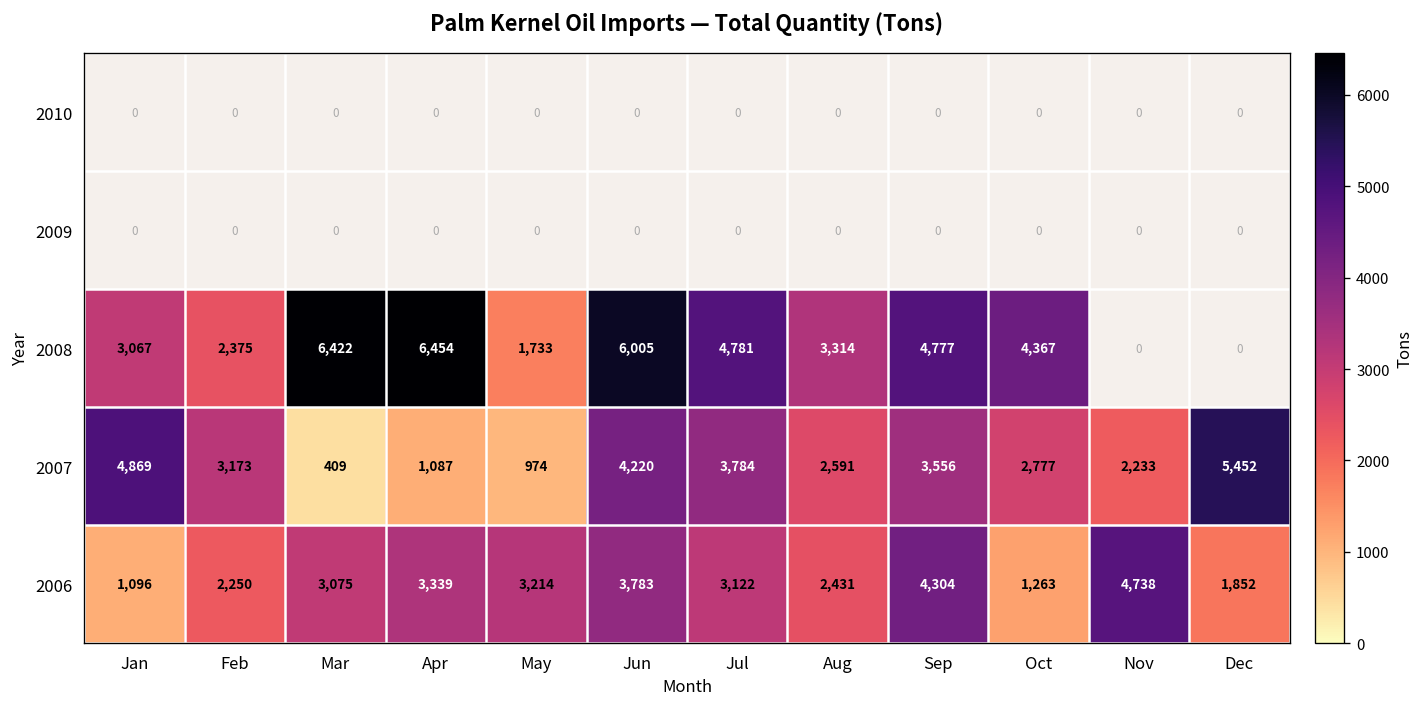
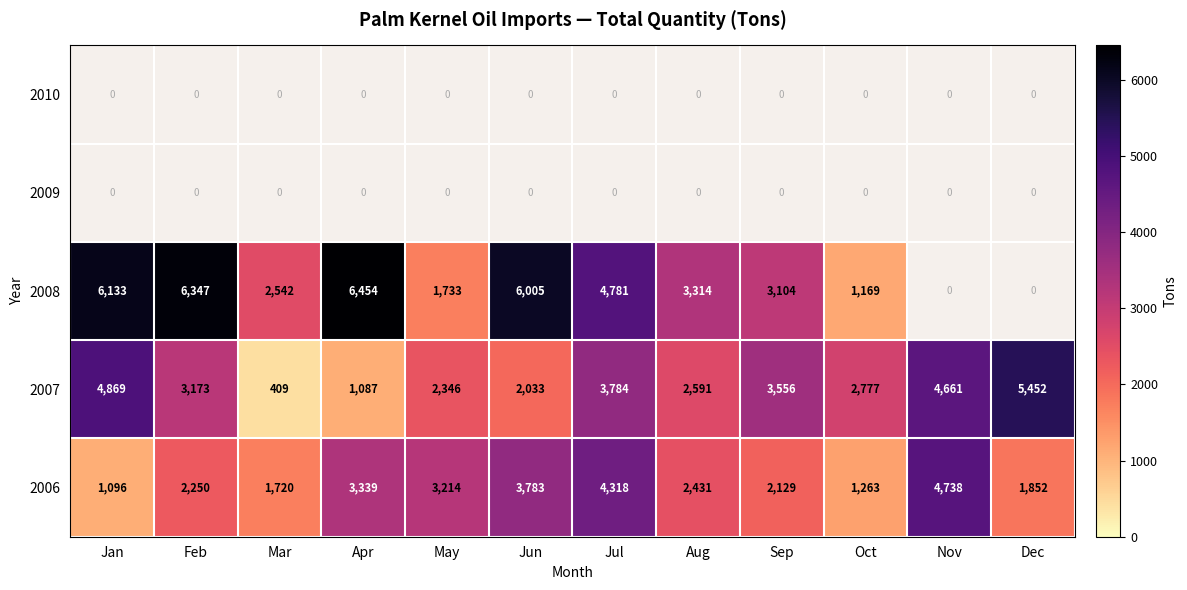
2008, Jan: 3,067 -> 6,133
2008, Feb: 2,375 -> 6,347
2008, Mar: 6,422 -> 2,542
2008, Sep: 4,777 -> 3,104
2008, Oct: 4,367 -> 1,169
2007, May: 974 -> 2,346
2007, Jun: 4,220 -> 2,033
2007, Nov: 2,233 -> 4,661
2006, Mar: 3,075 -> 1,720
2006, Jul: 3,122 -> 4,318
2006, Sep: 4,304 -> 2,129
